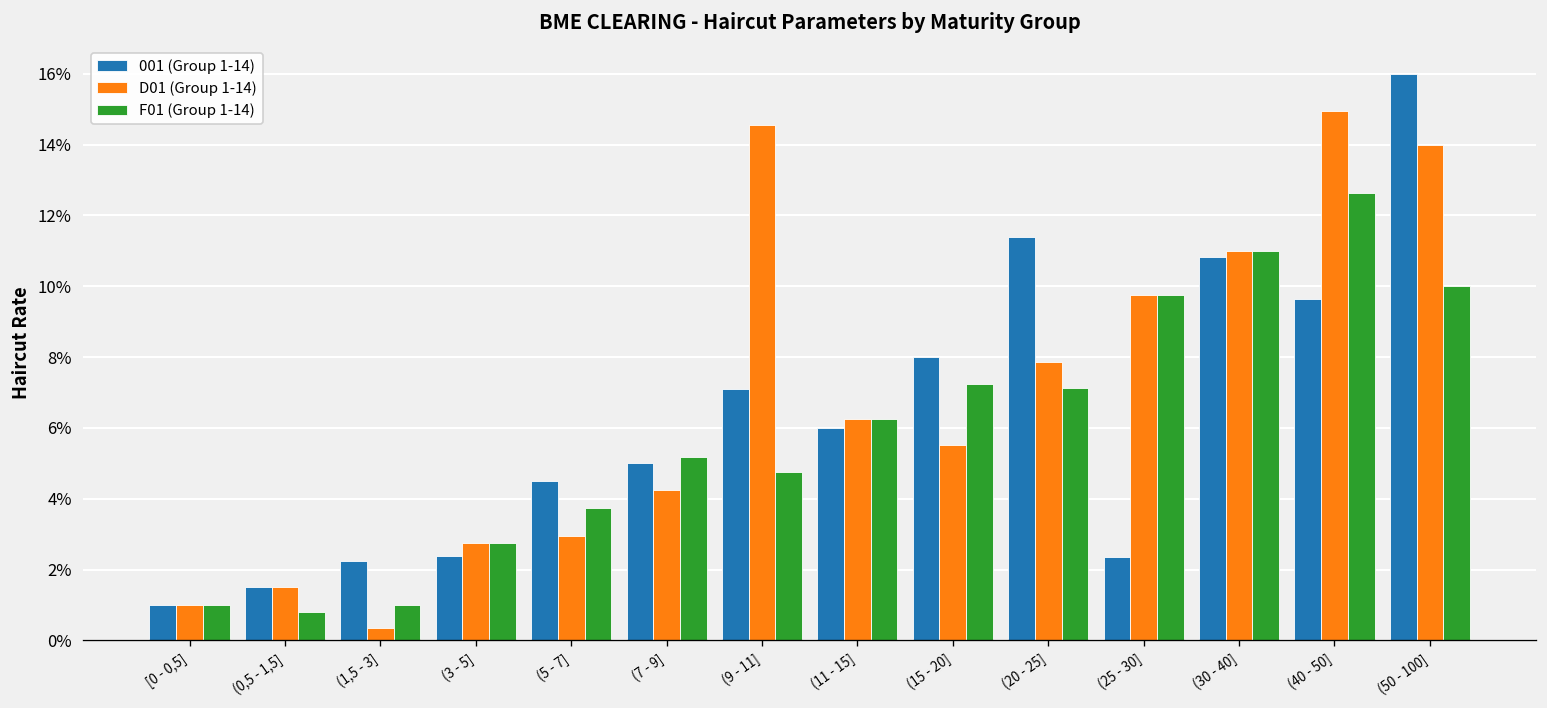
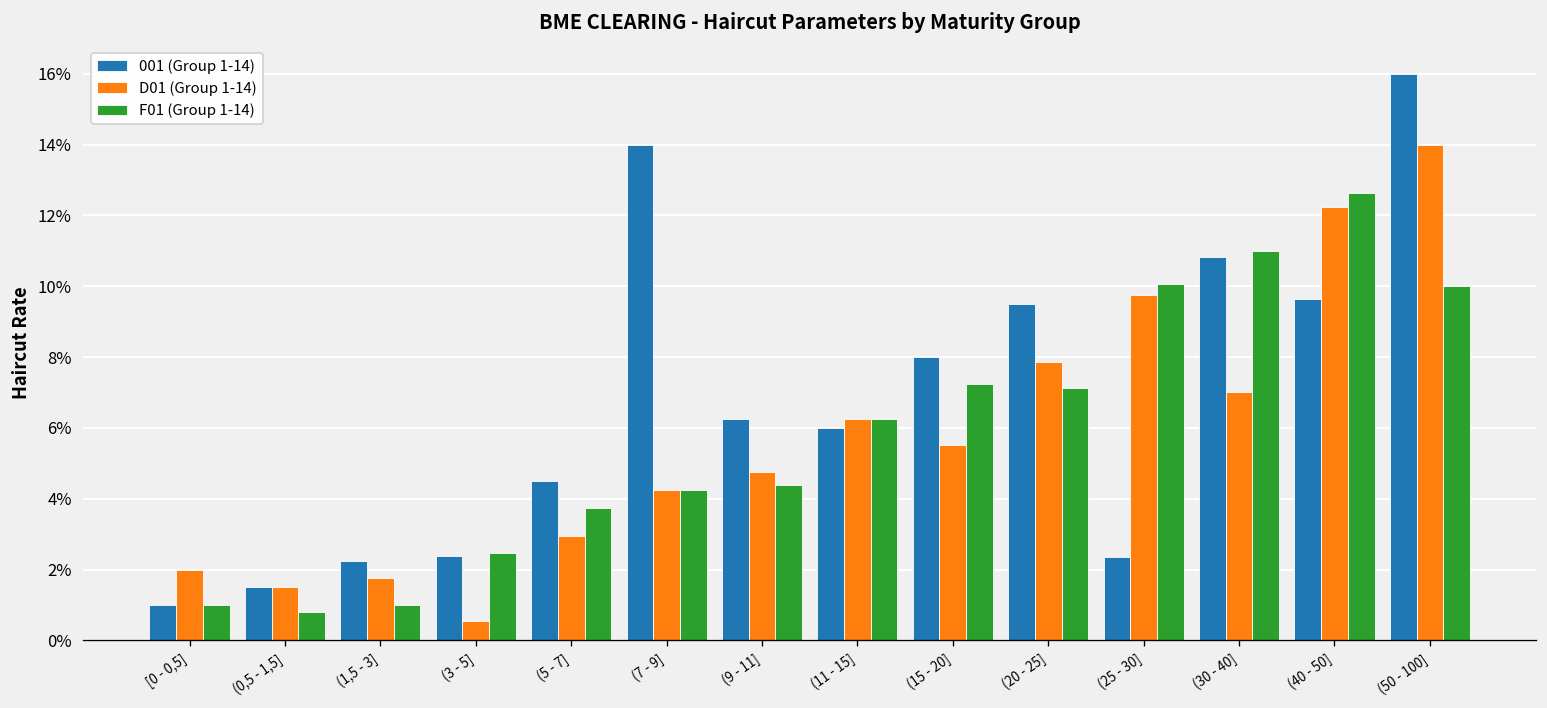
D01 (Group 1-14), [0 - 0,5]: 1.0% -> 2.0%
D01 (Group 1-14), (1,5 - 3]: 0.4% -> 1.8%
D01 (Group 1-14), (3 - 5]: 2.8% -> 0.6%
F01 (Group 1-14), (3 - 5]: 2.8% -> 2.5%
001 (Group 1-14), (7 - 9]: 5.0% -> 14.0%
F01 (Group 1-14), (7 - 9]: 5.2% -> 4.3%
001 (Group 1-14), (9 - 11]: 7.1% -> 6.3%
D01 (Group 1-14), (9 - 11]: 14.6% -> 4.8%
F01 (Group 1-14), (9 - 11]: 4.8% -> 4.4%
001 (Group 1-14), (20 - 25]: 11.4% -> 9.5%
F01 (Group 1-14), (25 - 30]: 9.8% -> 10.1%
D01 (Group 1-14), (30 - 40]: 11.0% -> 7.0%
D01 (Group 1-14), (40 - 50]: 15.0% -> 12.3%
